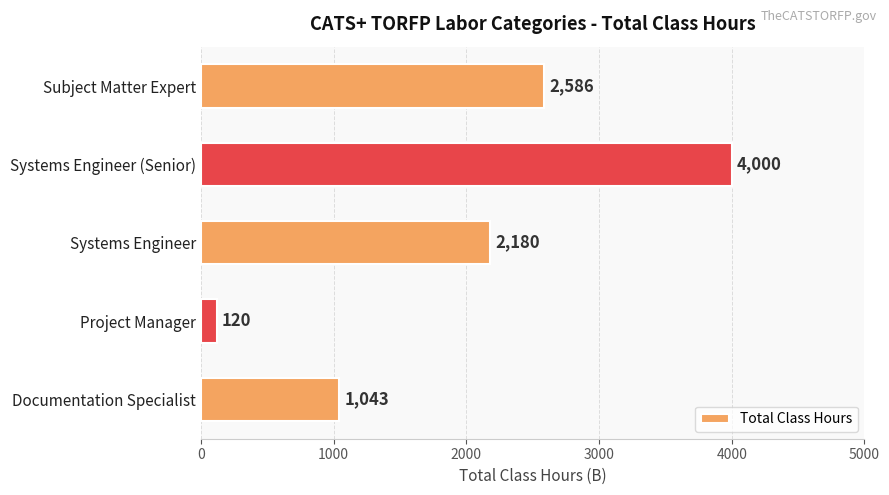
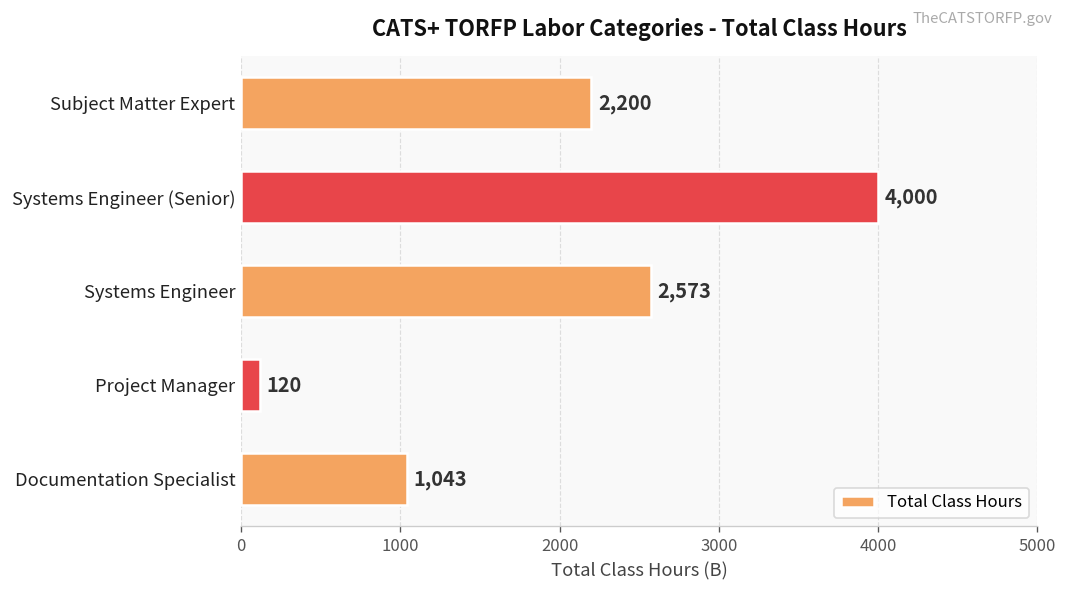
Subject Matter Expert: 2,586 -> 2,200
Systems Engineer: 2,180 -> 2,573
